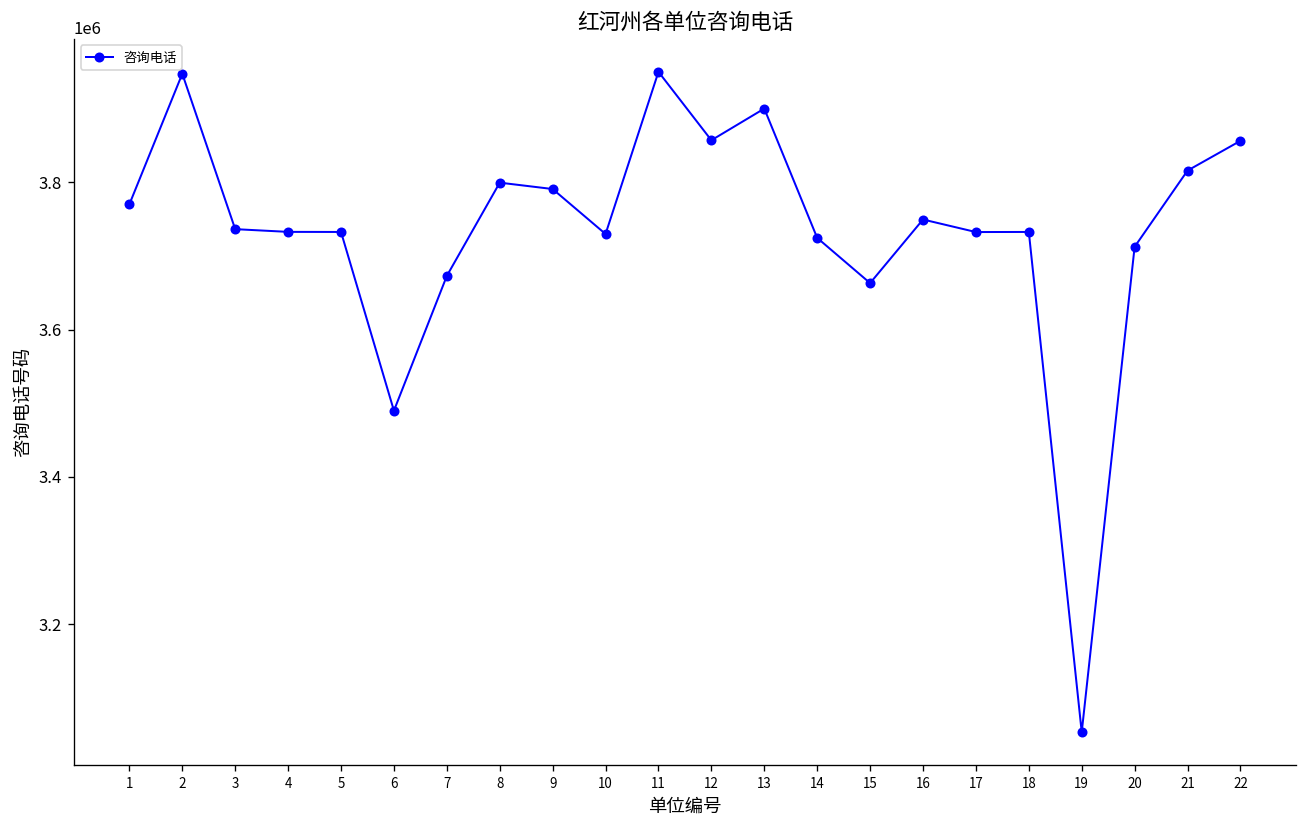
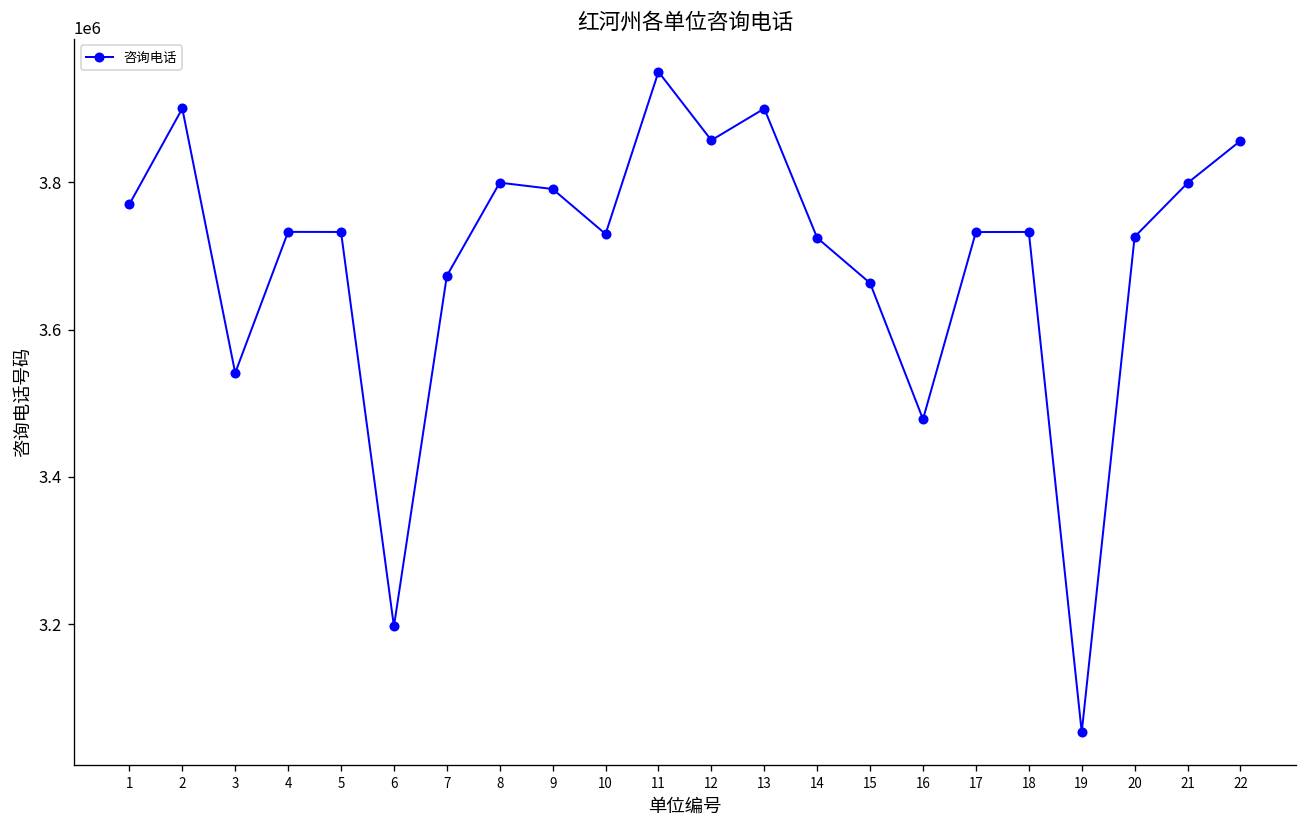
2: 3950000 -> 3900000
3: 3740000 -> 3540000
6: 3490000 -> 3200000
16: 3750000 -> 3480000
20: 3710000 -> 3730000
21: 3820000 -> 3800000
